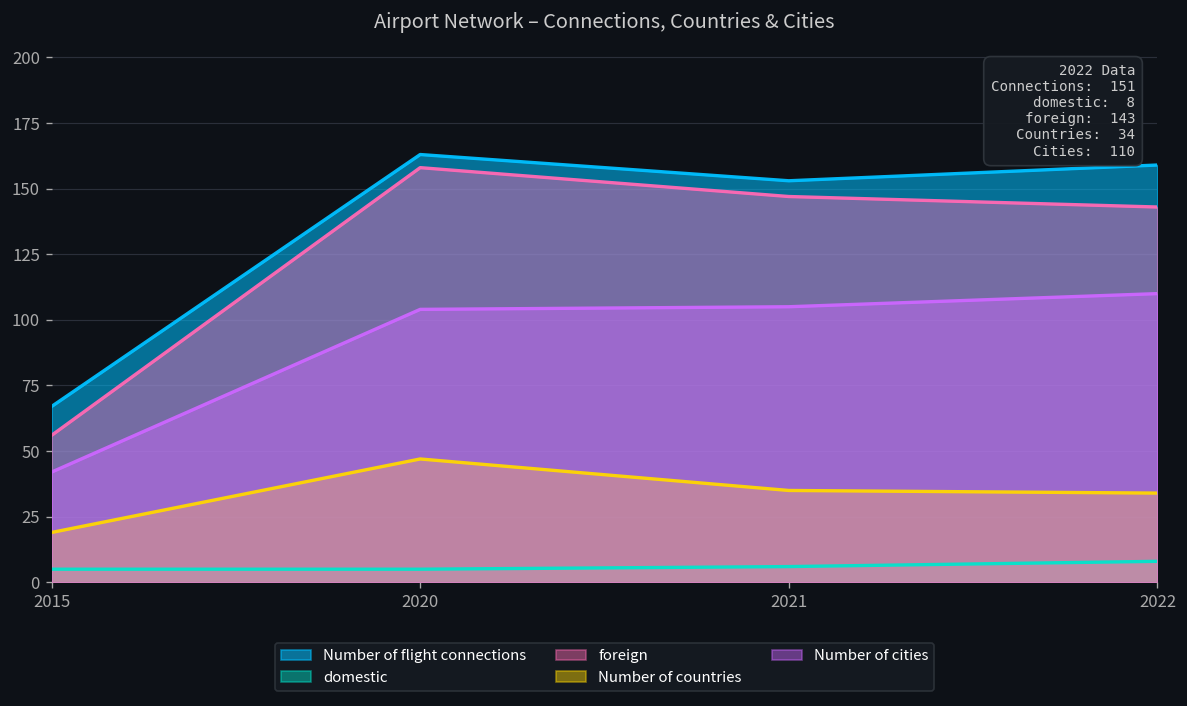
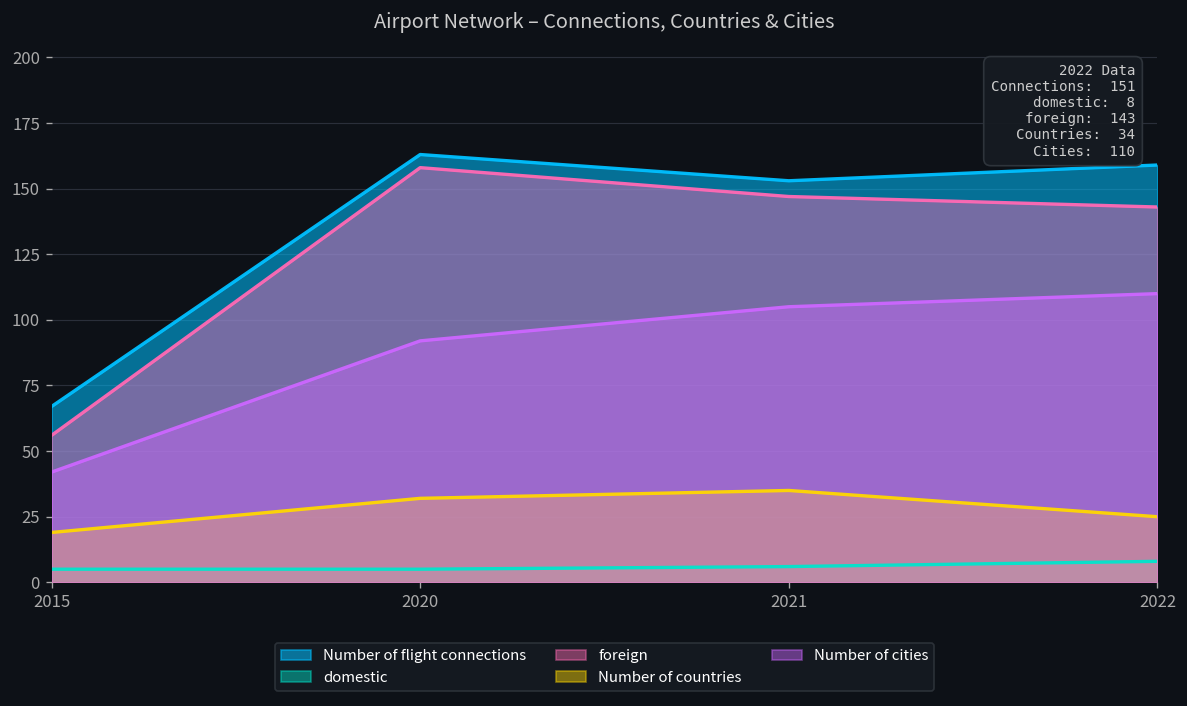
Number of countries, 2020: 47 -> 32
Number of cities, 2020: 104 -> 92
Number of countries, 2022: 34 -> 25
